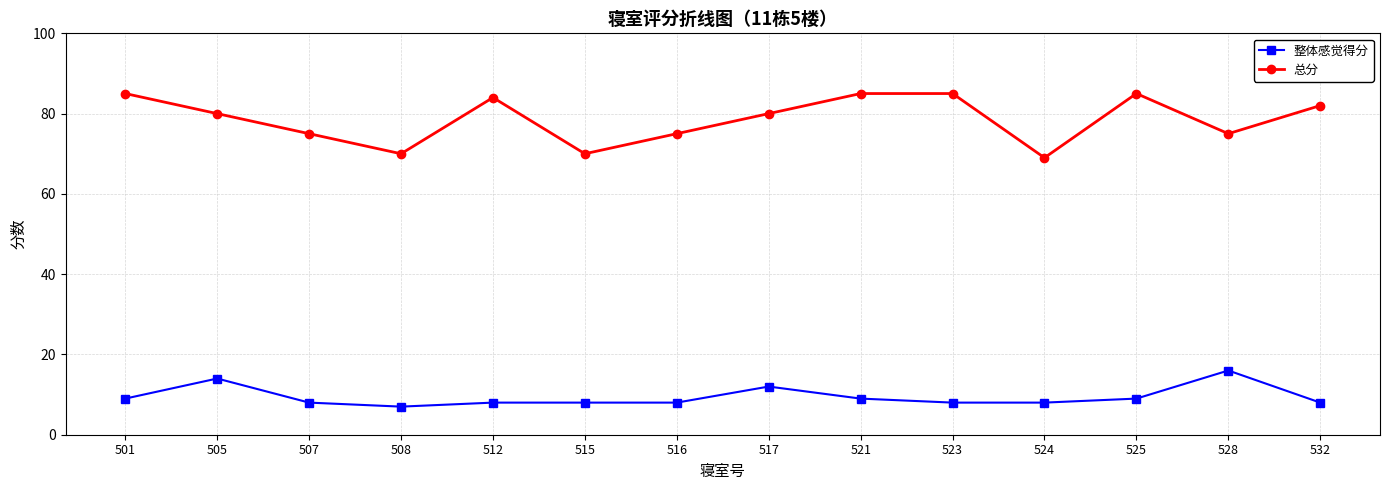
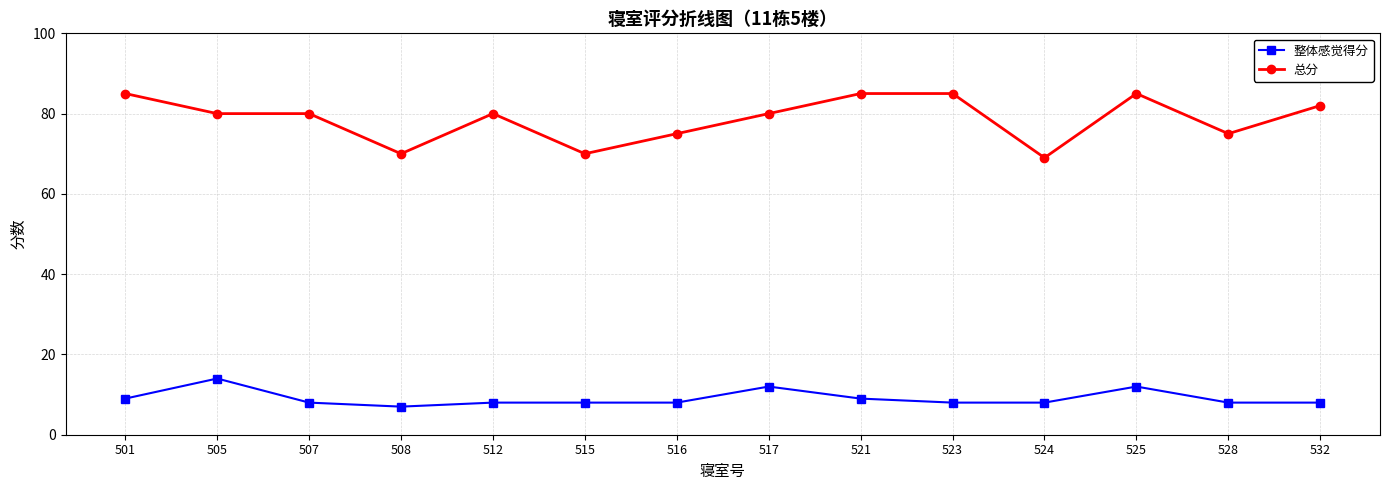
总分, 507: 75 -> 80
总分, 512: 84 -> 80
整体感觉得分, 525: 9 -> 12
整体感觉得分, 528: 16 -> 8
